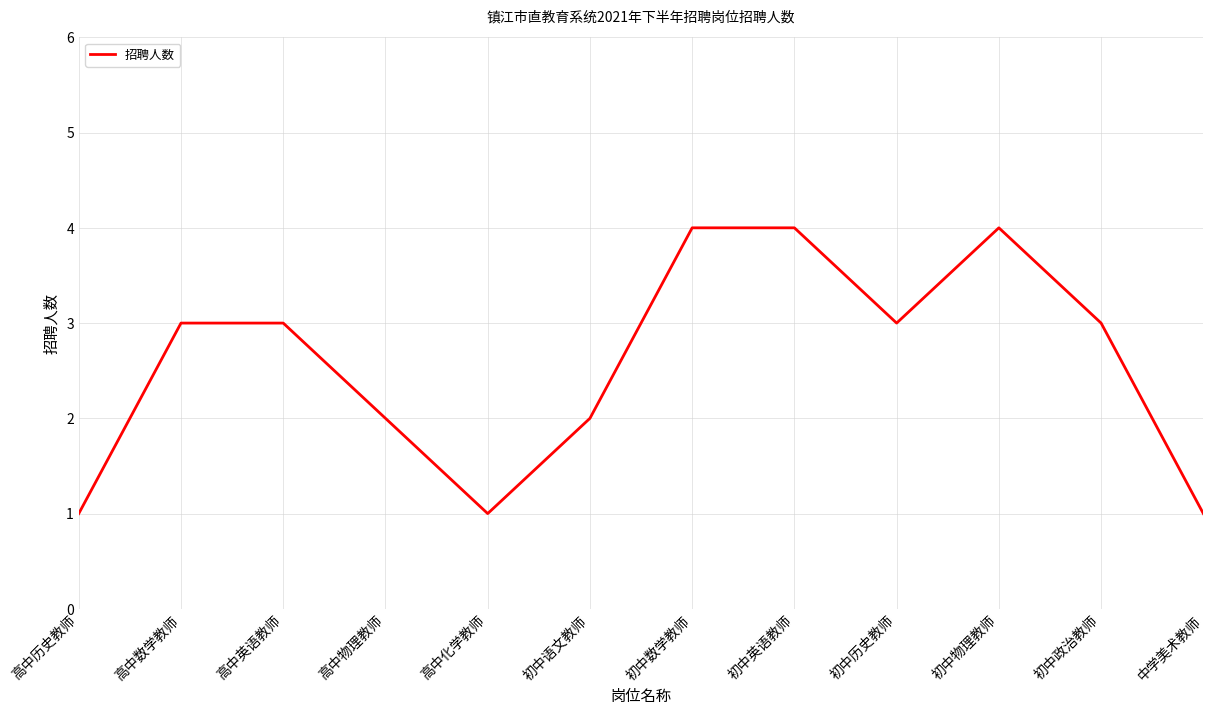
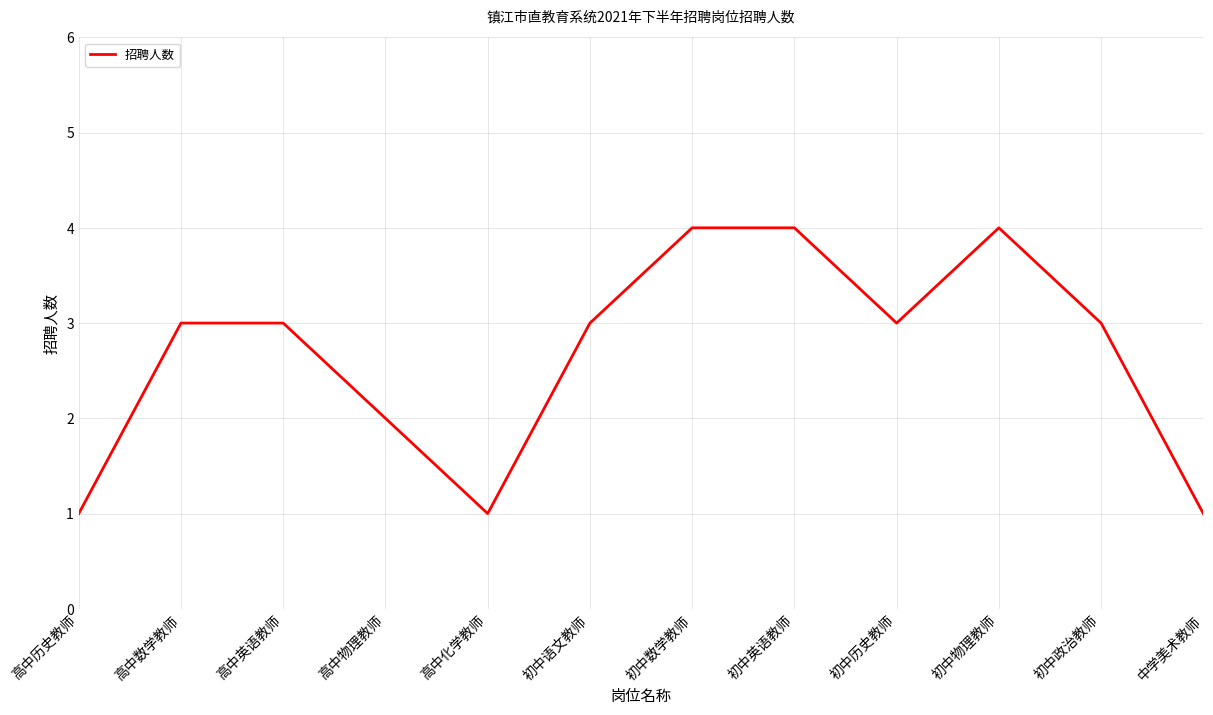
初中语文教师: 2 -> 3
